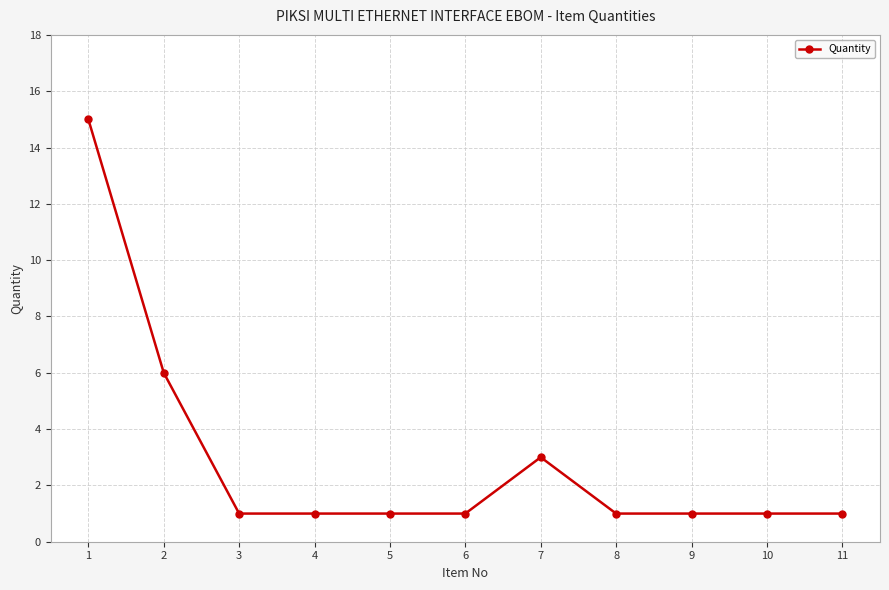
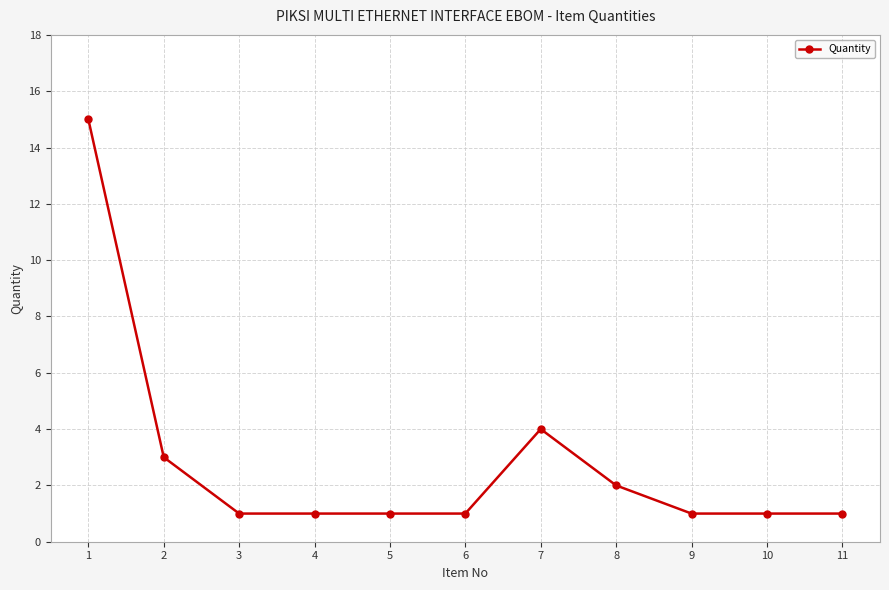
2: 6 -> 3
7: 3 -> 4
8: 1 -> 2
